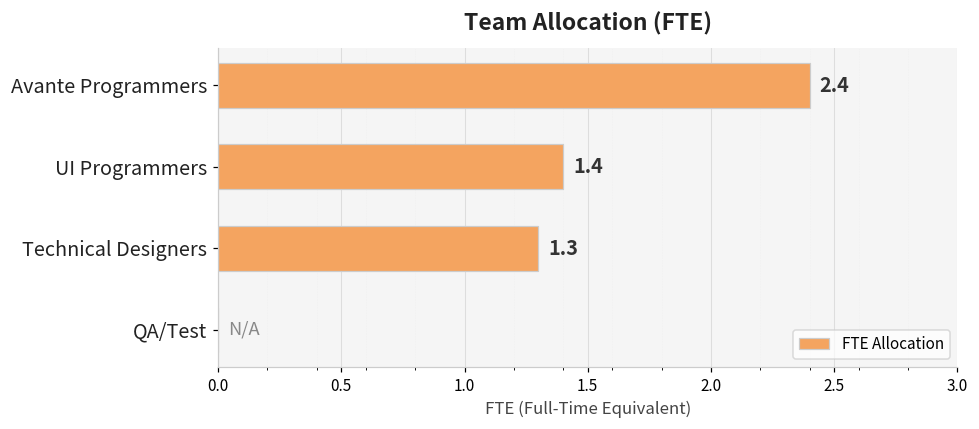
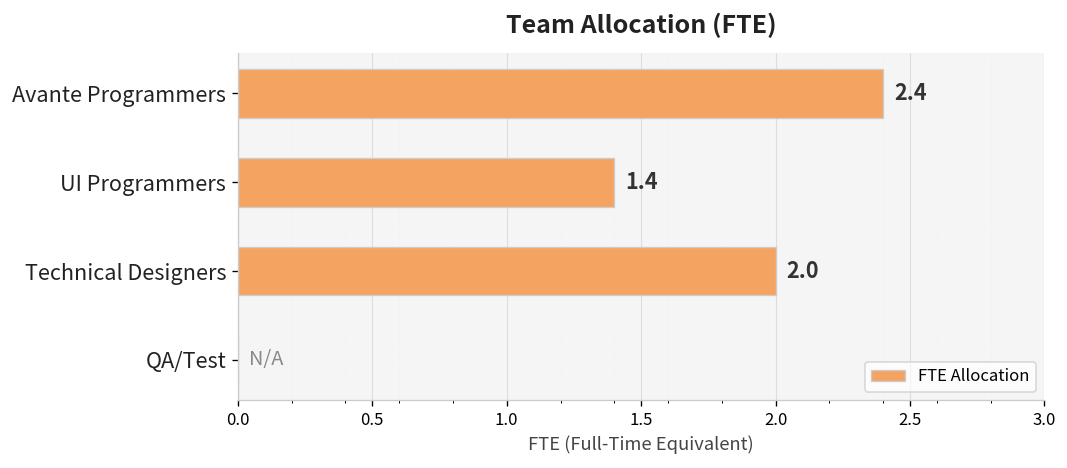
Technical Designers: 1.3 -> 2.0
